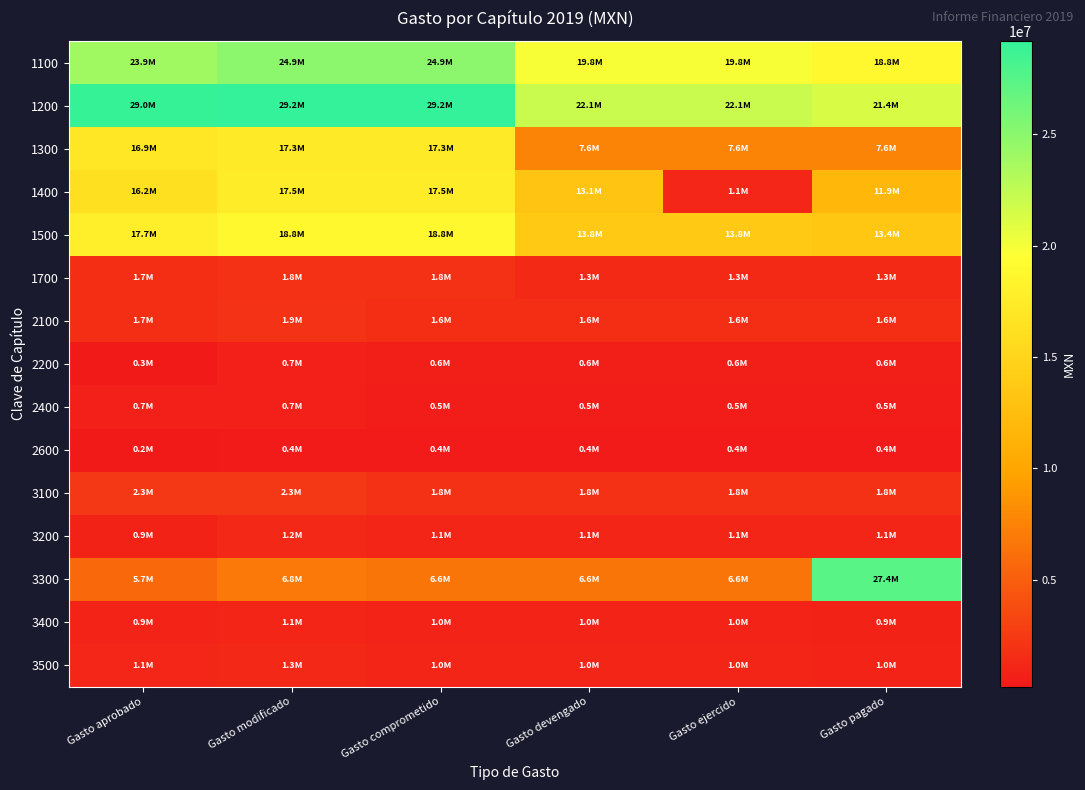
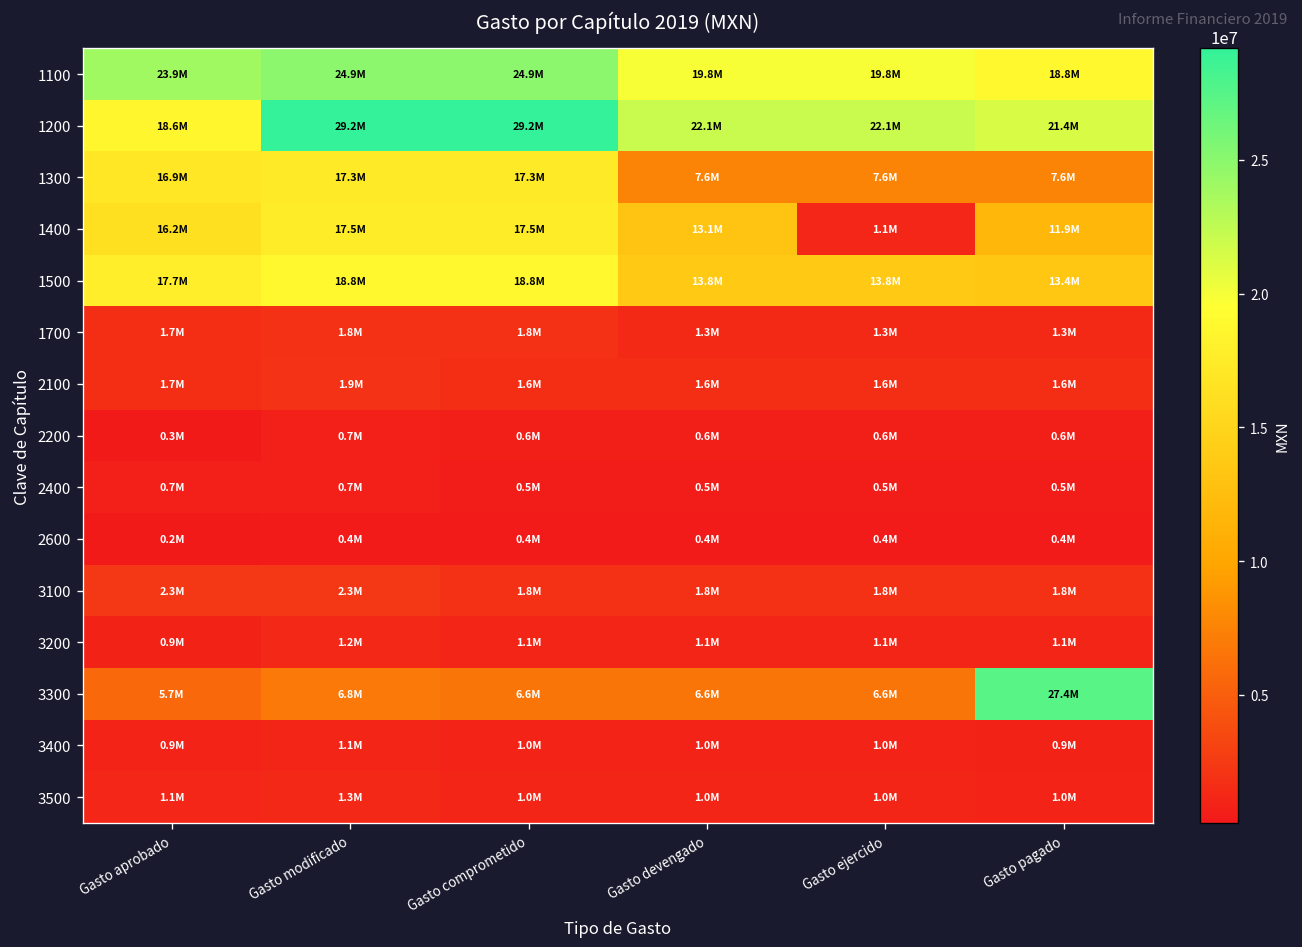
1200, Gasto aprobado: 29.0M -> 18.6M
